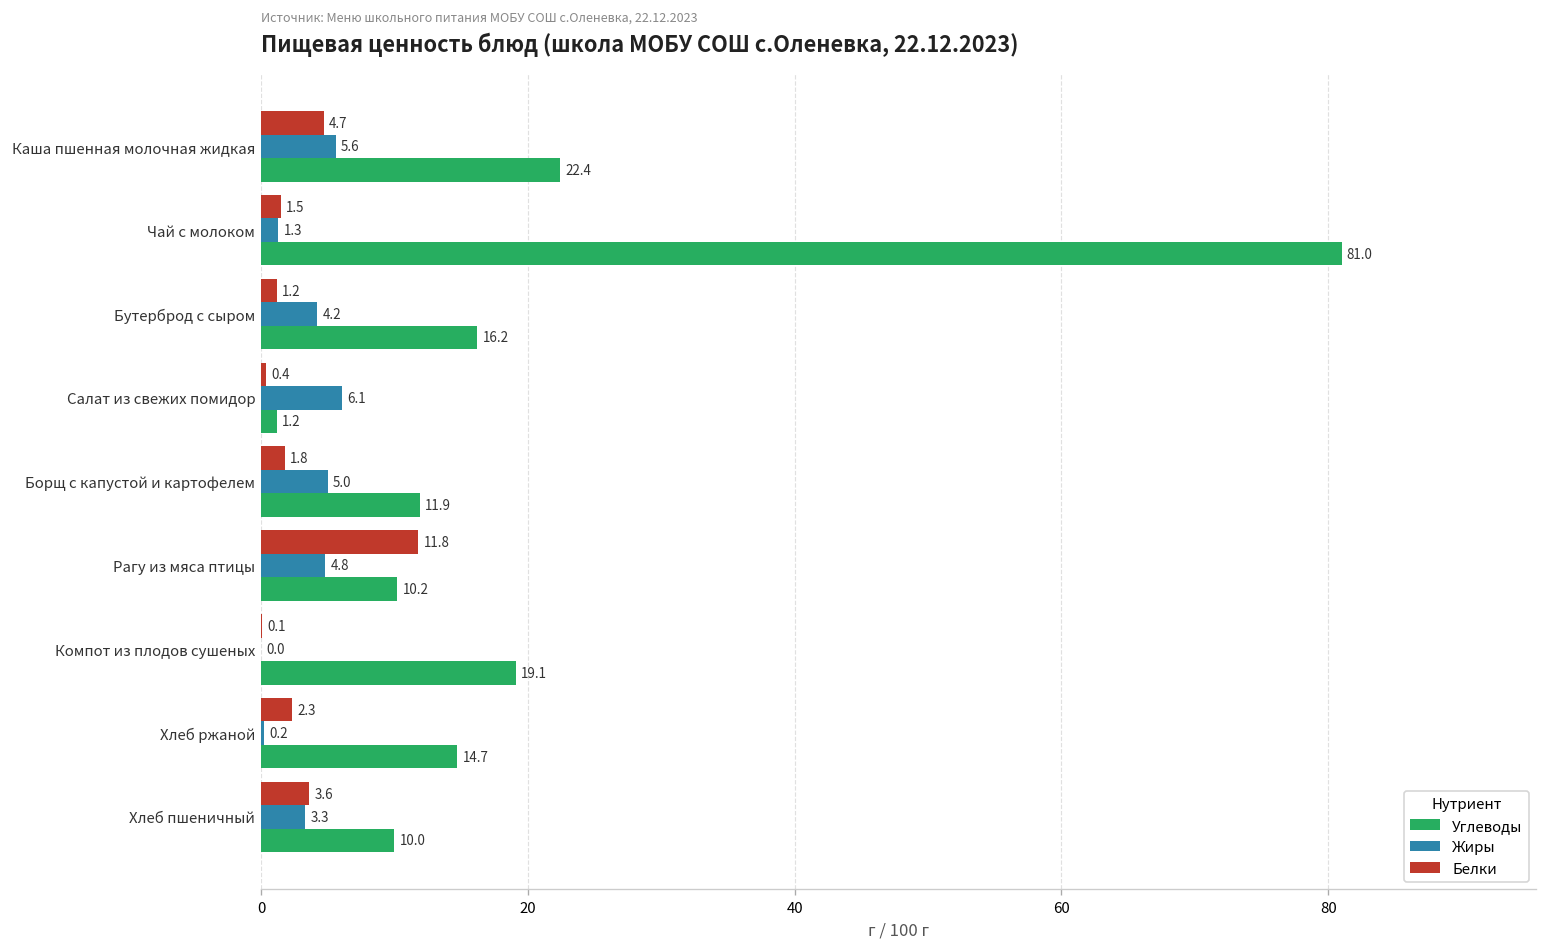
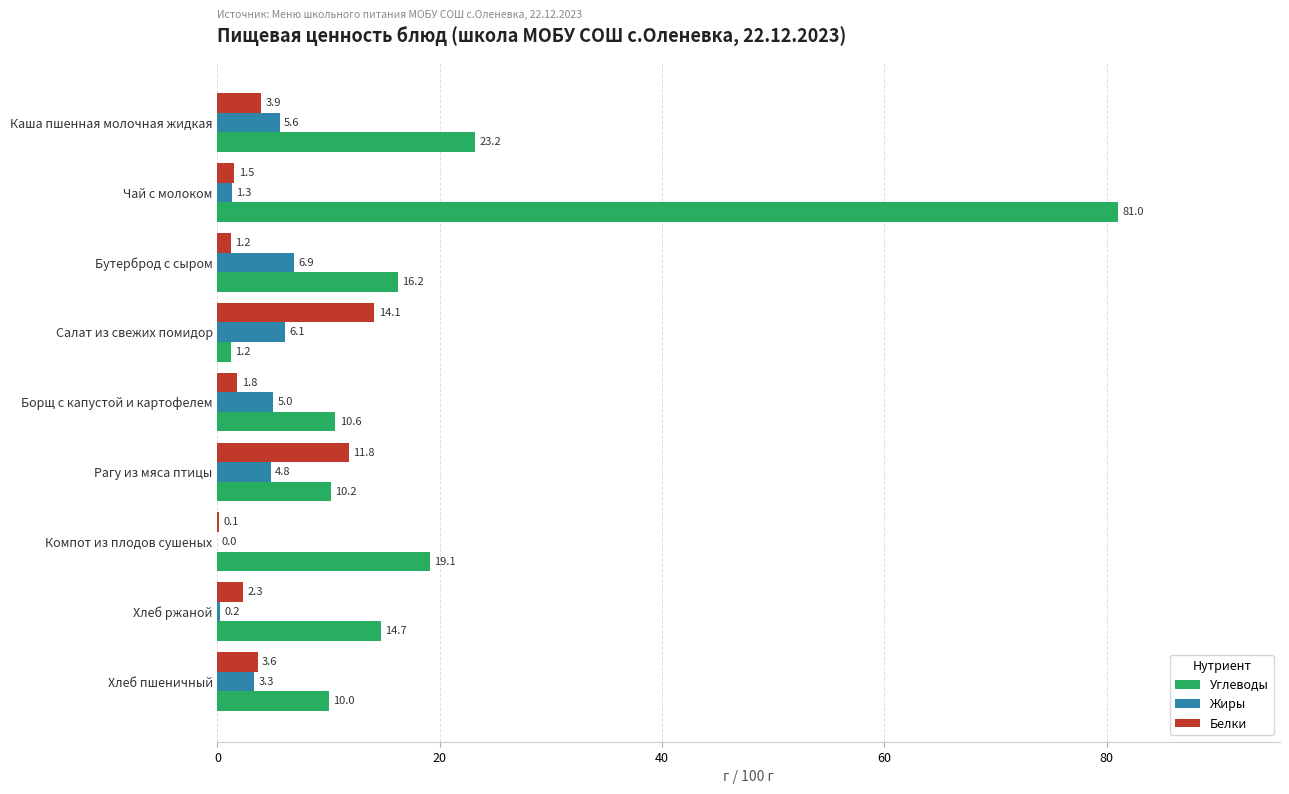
Белки, Каша пшенная молочная жидкая: 4.7 -> 3.9
Углеводы, Каша пшенная молочная жидкая: 22.4 -> 23.2
Жиры, Бутерброд с сыром: 4.2 -> 6.9
Белки, Салат из свежих помидор: 0.4 -> 14.1
Углеводы, Борщ с капустой и картофелем: 11.9 -> 10.6
